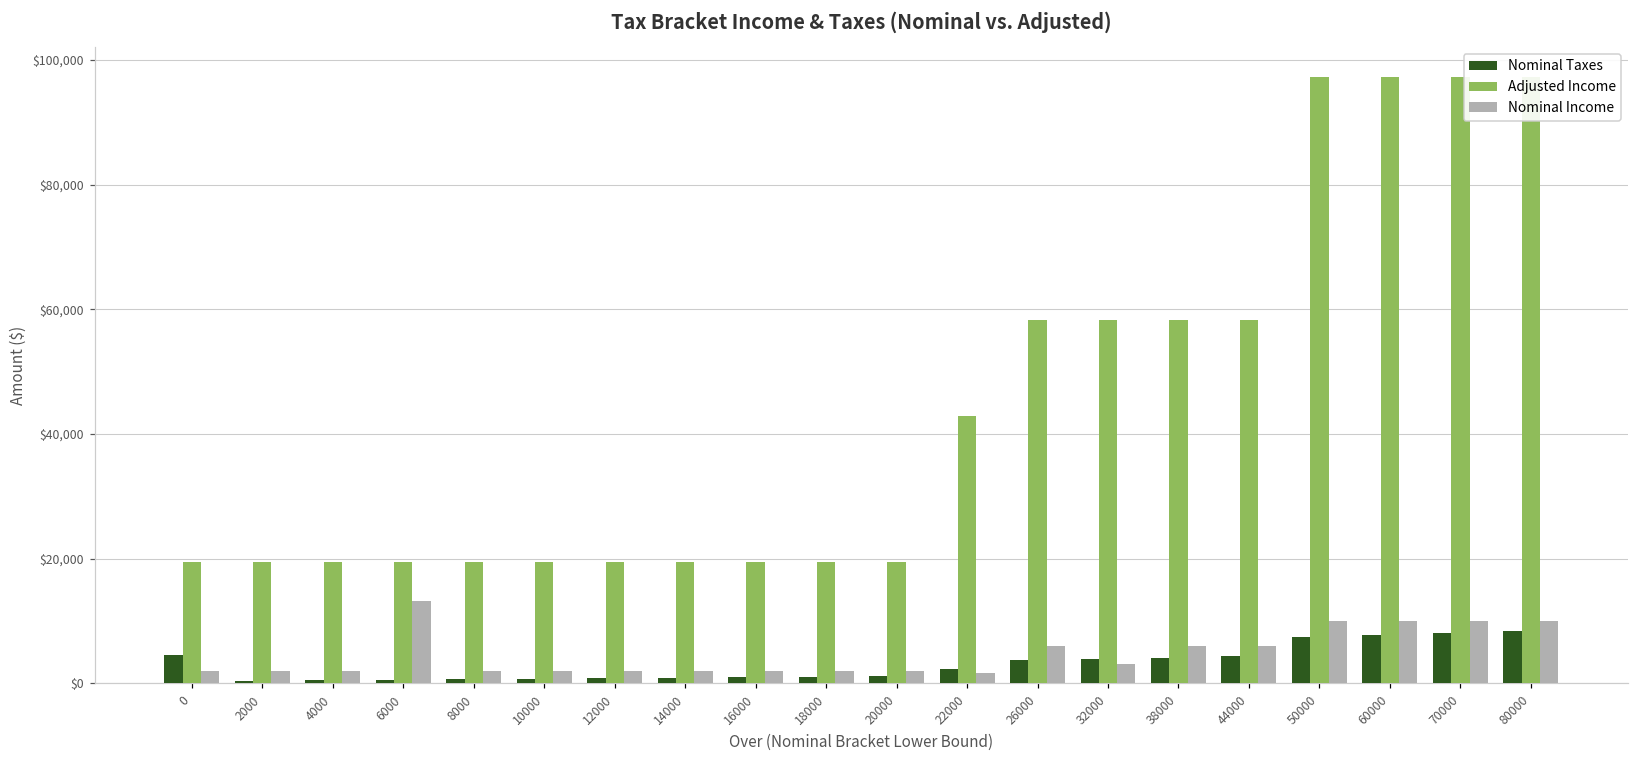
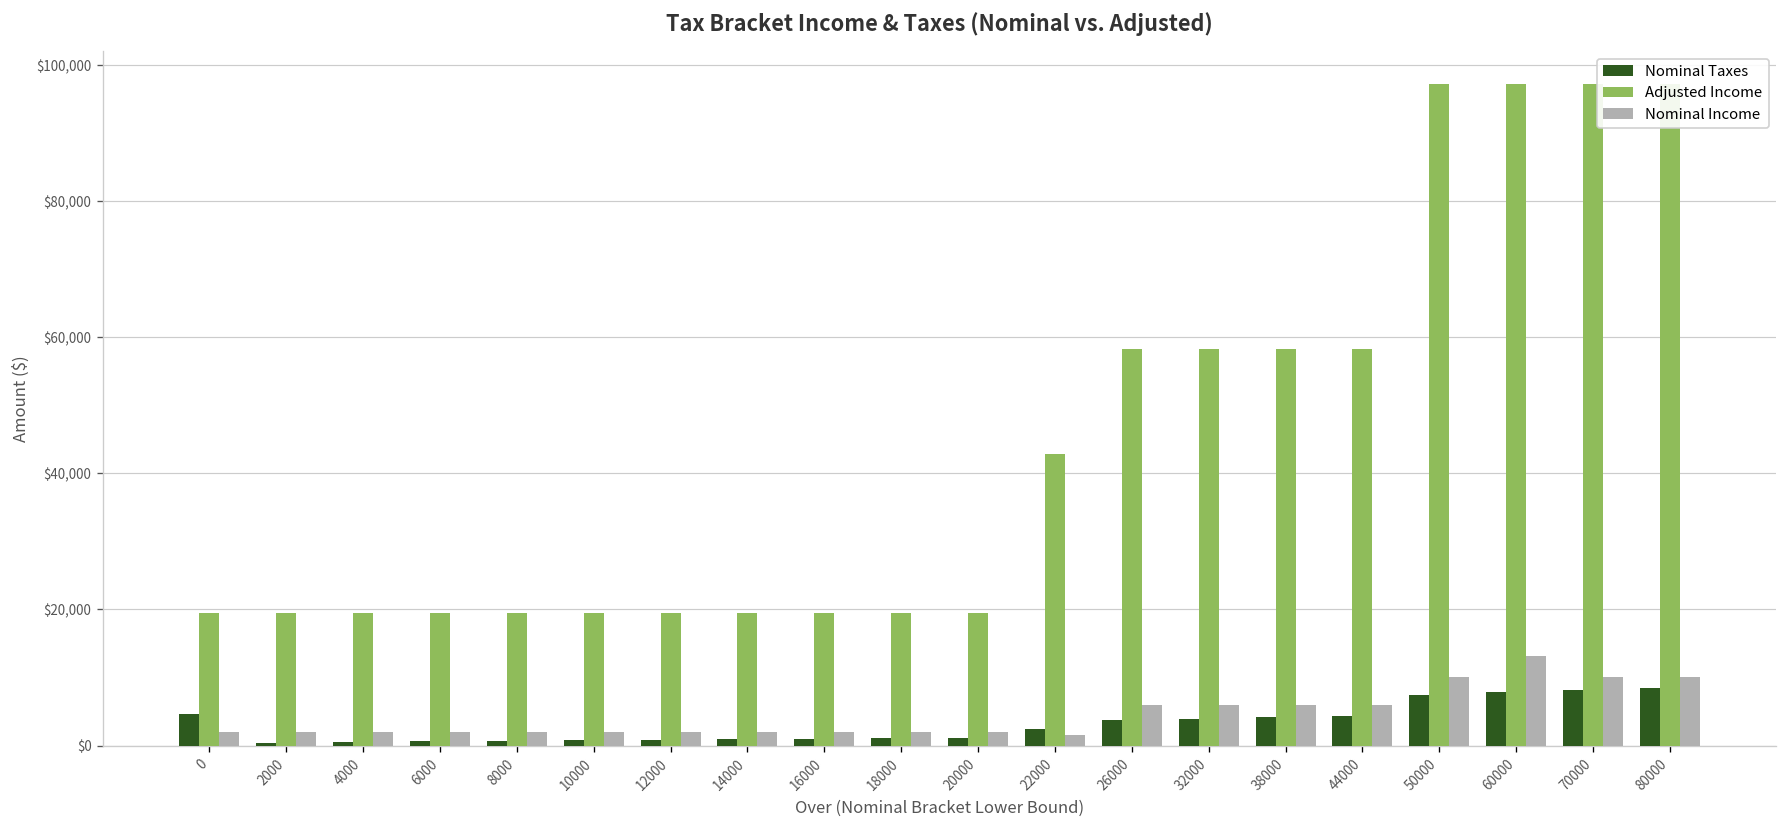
Nominal Income, 6000: $13,000 -> $2,000
Nominal Income, 32000: $3,000 -> $6,000
Nominal Income, 60000: $10,000 -> $13,000
